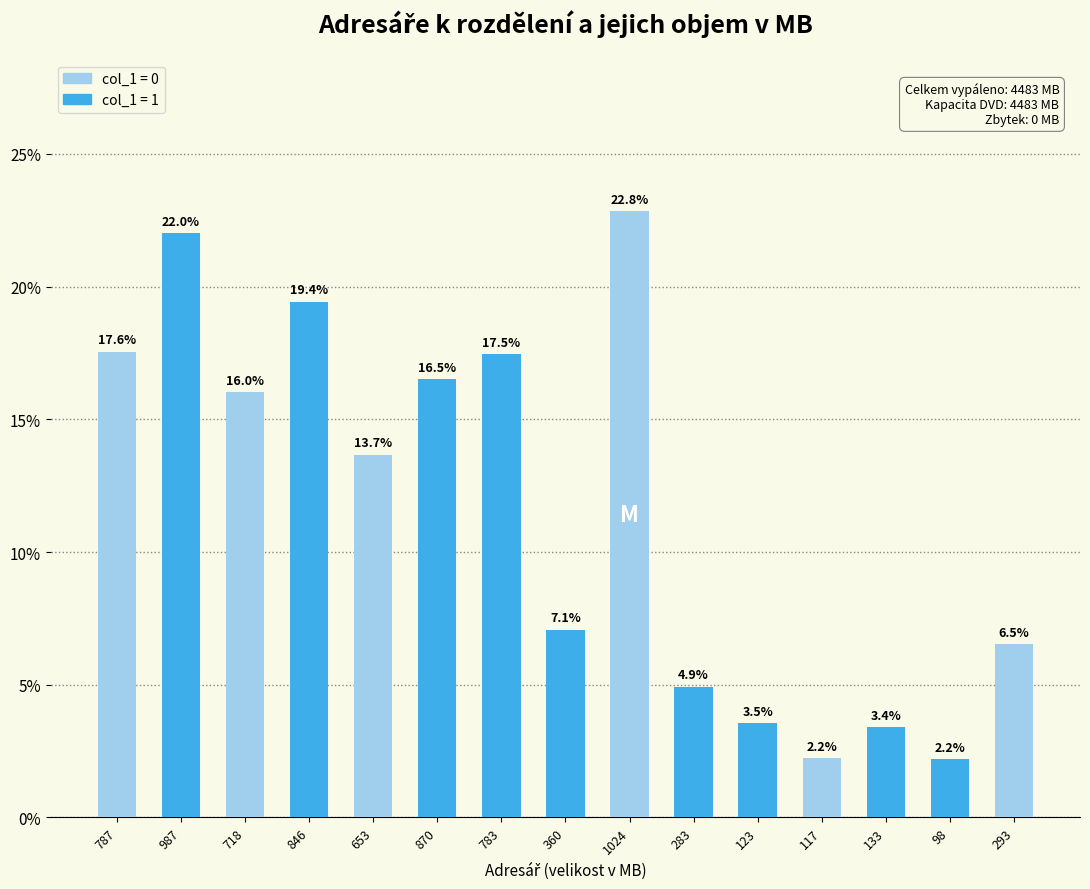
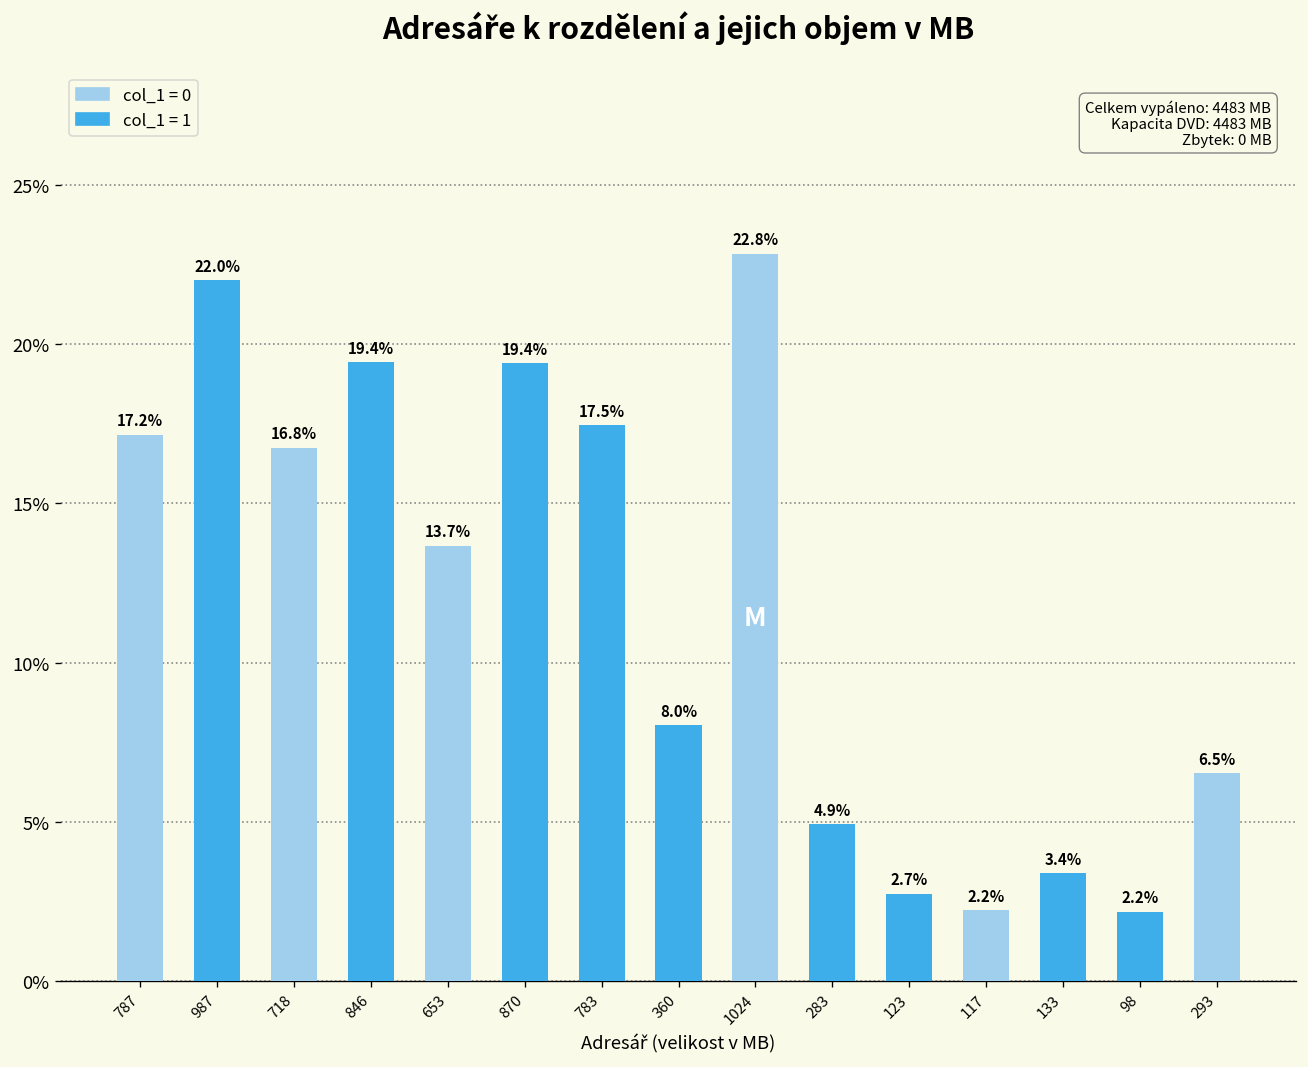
787: 17.6% -> 17.2%
718: 16.0% -> 16.8%
870: 16.5% -> 19.4%
360: 7.1% -> 8.0%
123: 3.5% -> 2.7%
